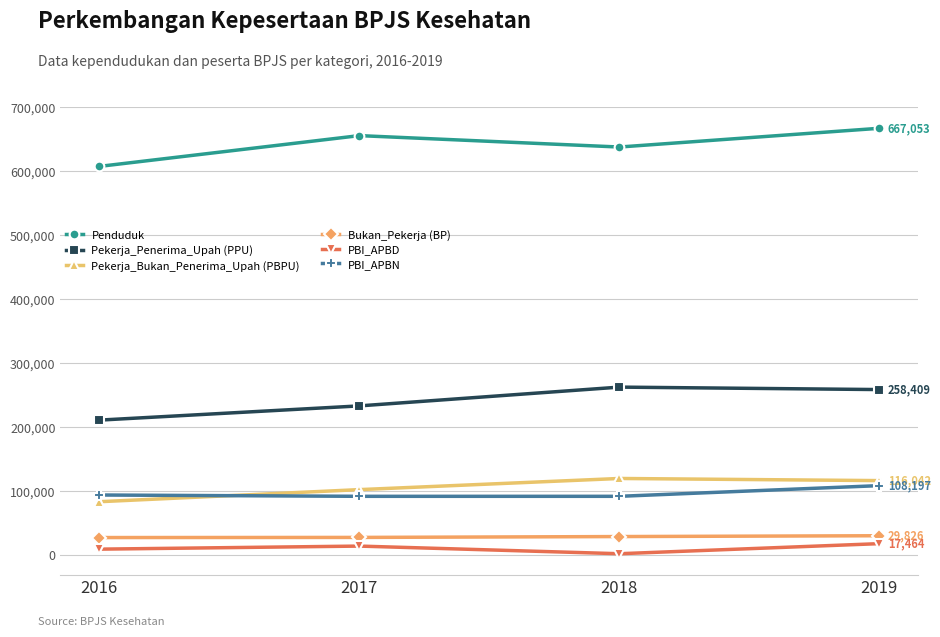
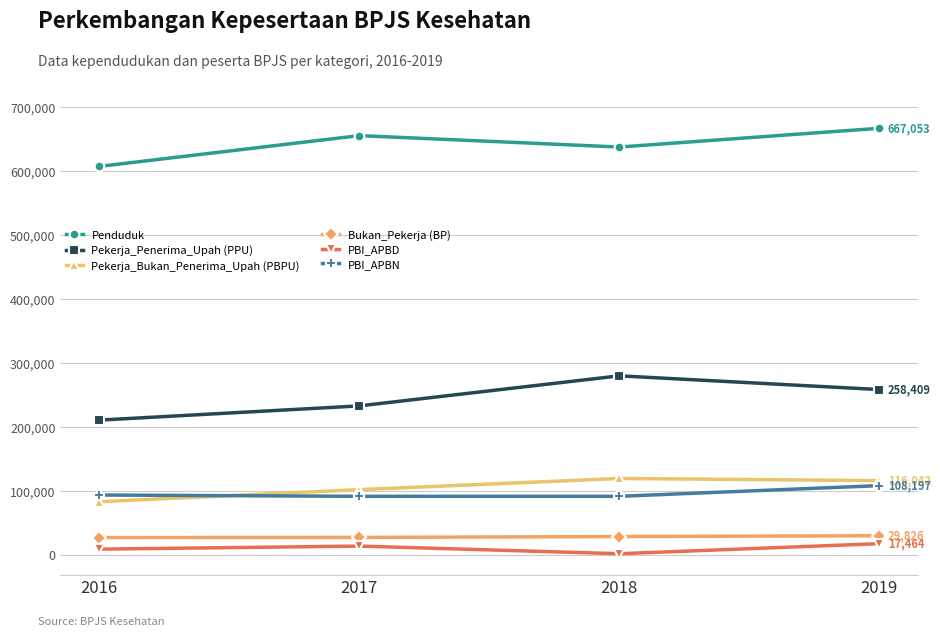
Pekerja_Penerima_Upah (PPU), 2018: 260,000 -> 280,000
